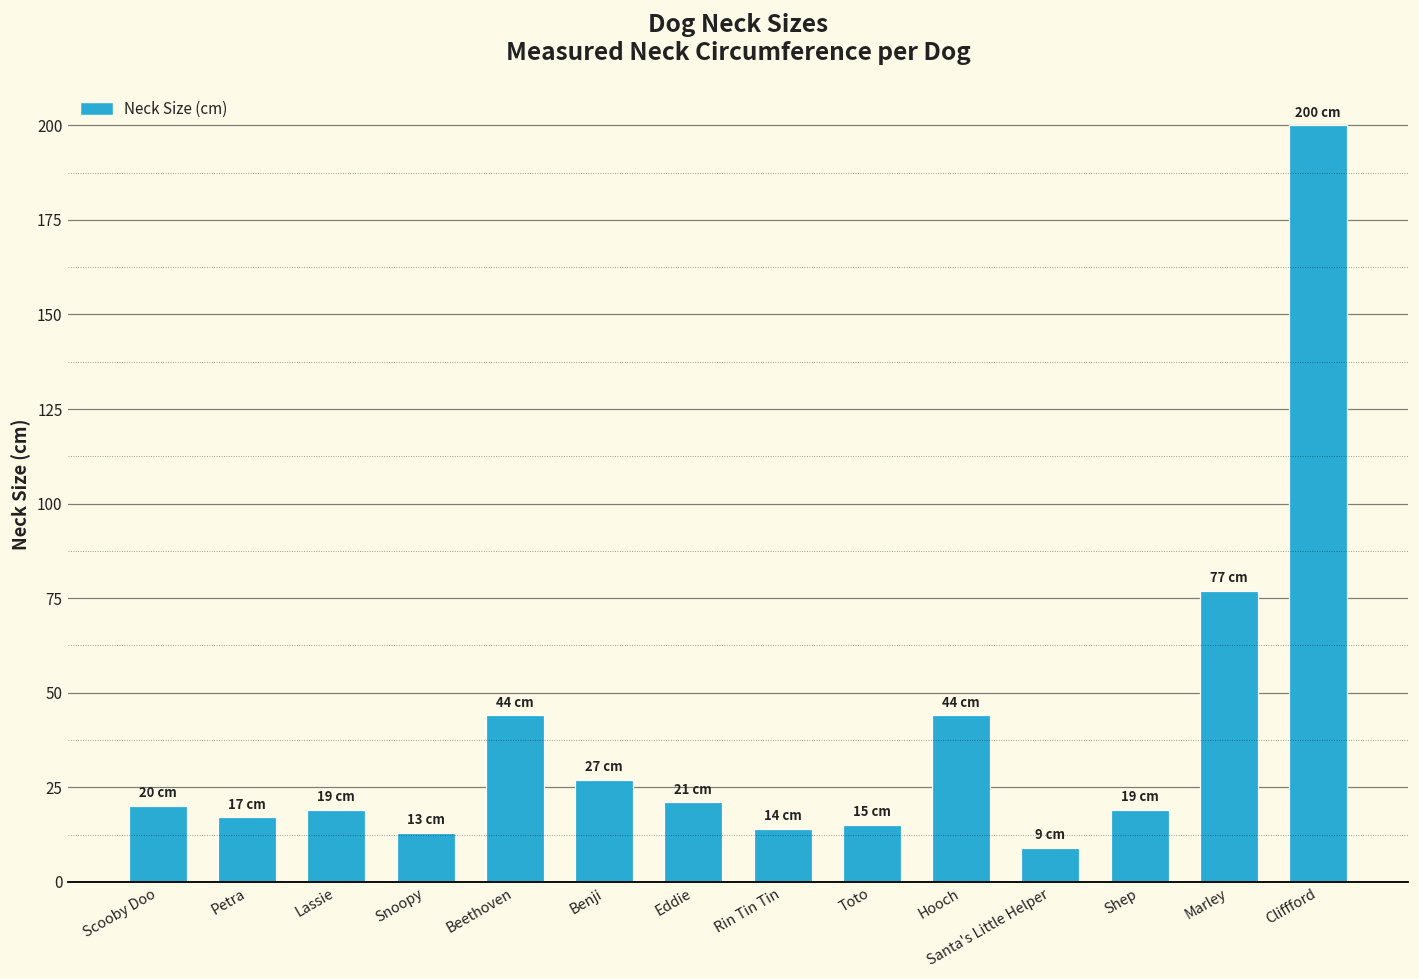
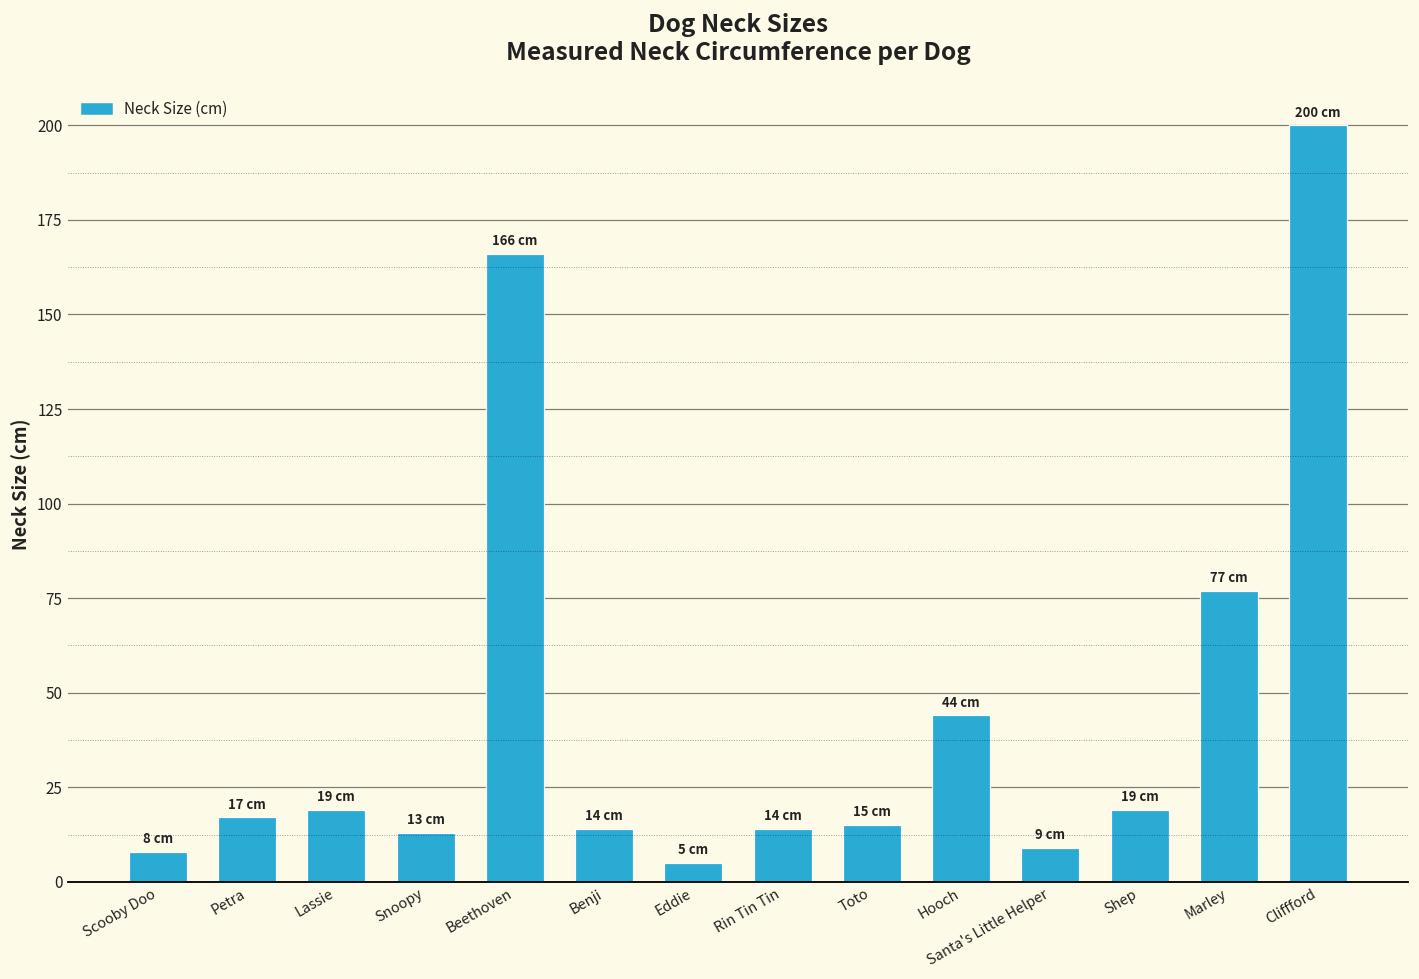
Scooby Doo: 20 -> 8
Beethoven: 44 -> 166
Benji: 27 -> 14
Eddie: 21 -> 5
